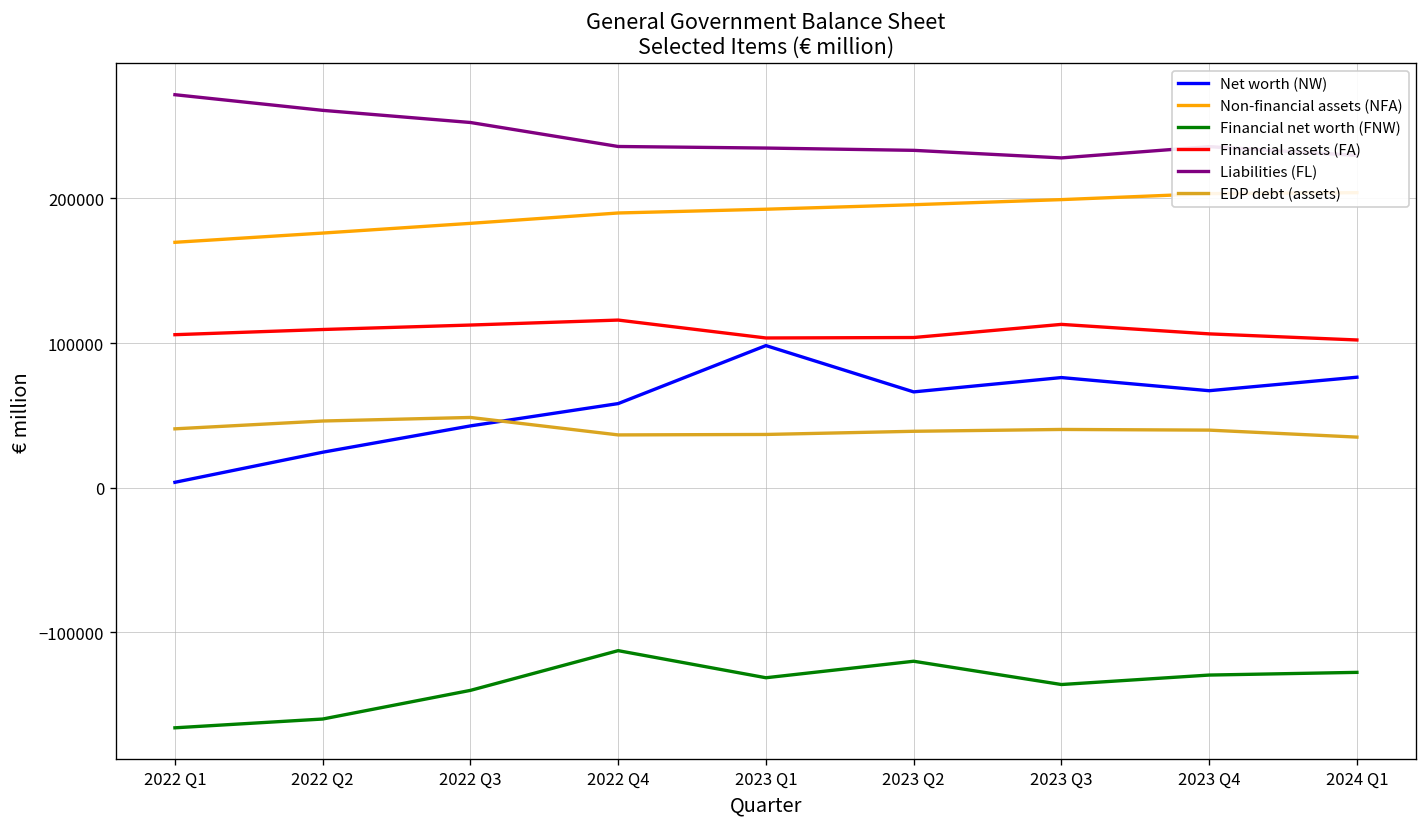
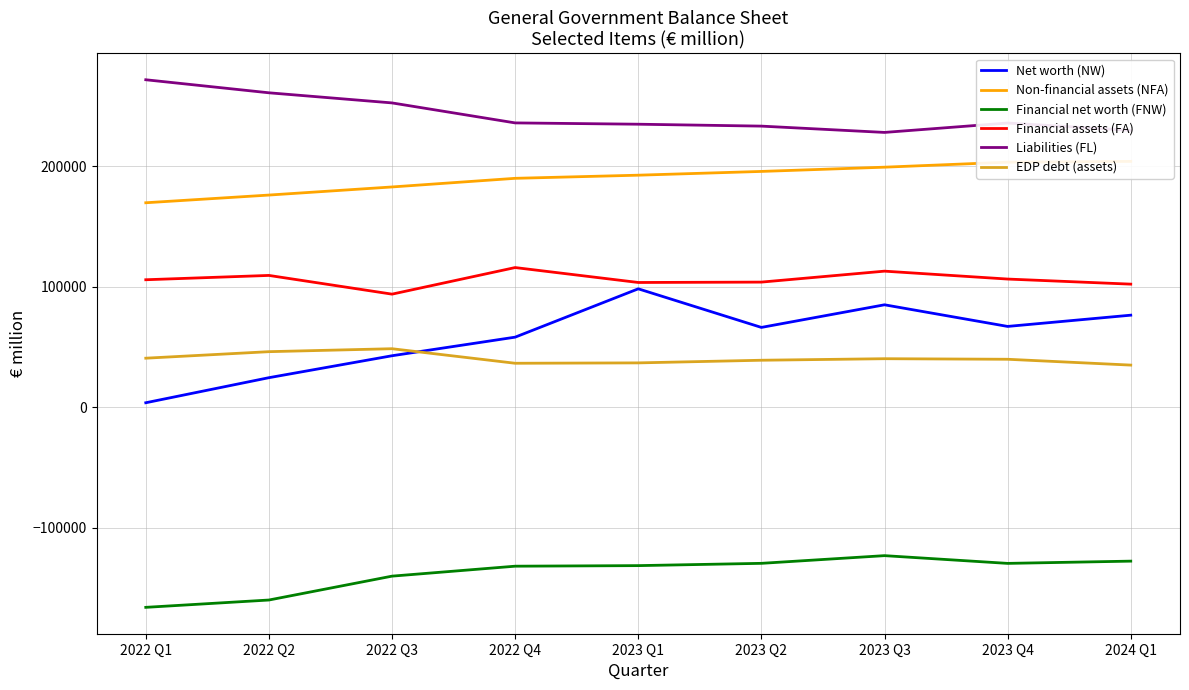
Financial assets (FA), 2022 Q3: 113000 -> 94000
Financial net worth (FNW), 2022 Q4: -113000 -> -132000
Financial net worth (FNW), 2023 Q2: -120000 -> -129000
Net worth (NW), 2023 Q3: 76000 -> 85000
Financial net worth (FNW), 2023 Q3: -136000 -> -123000
